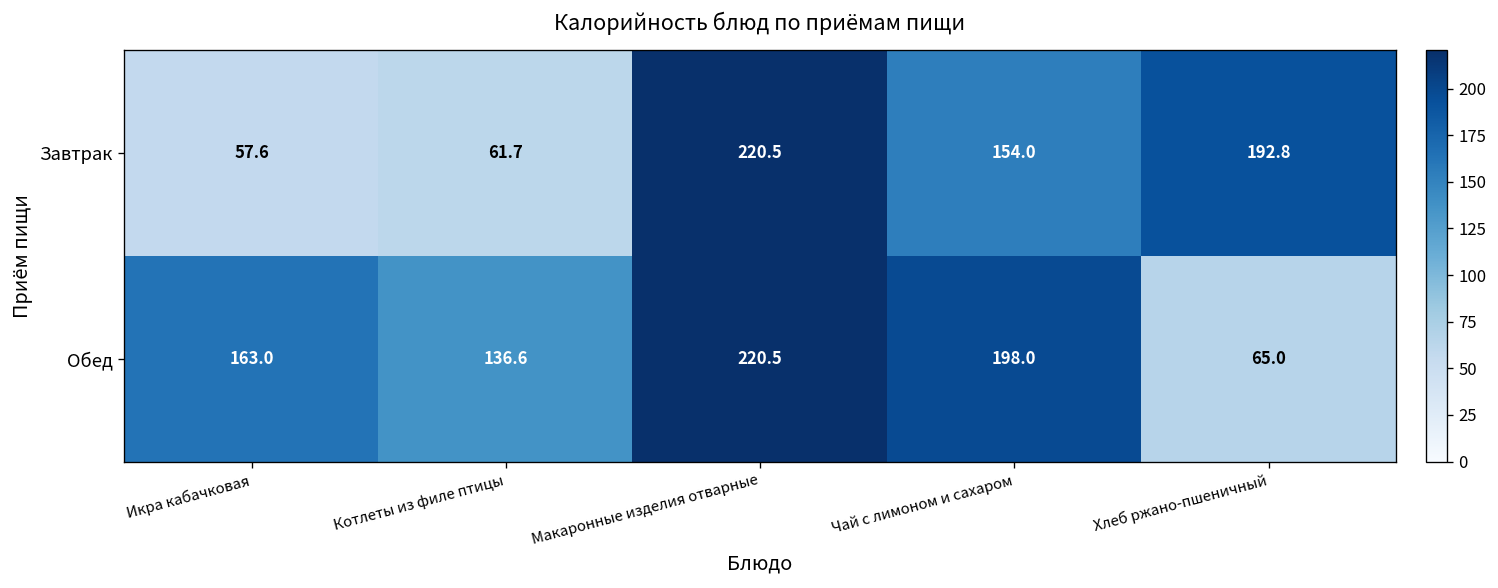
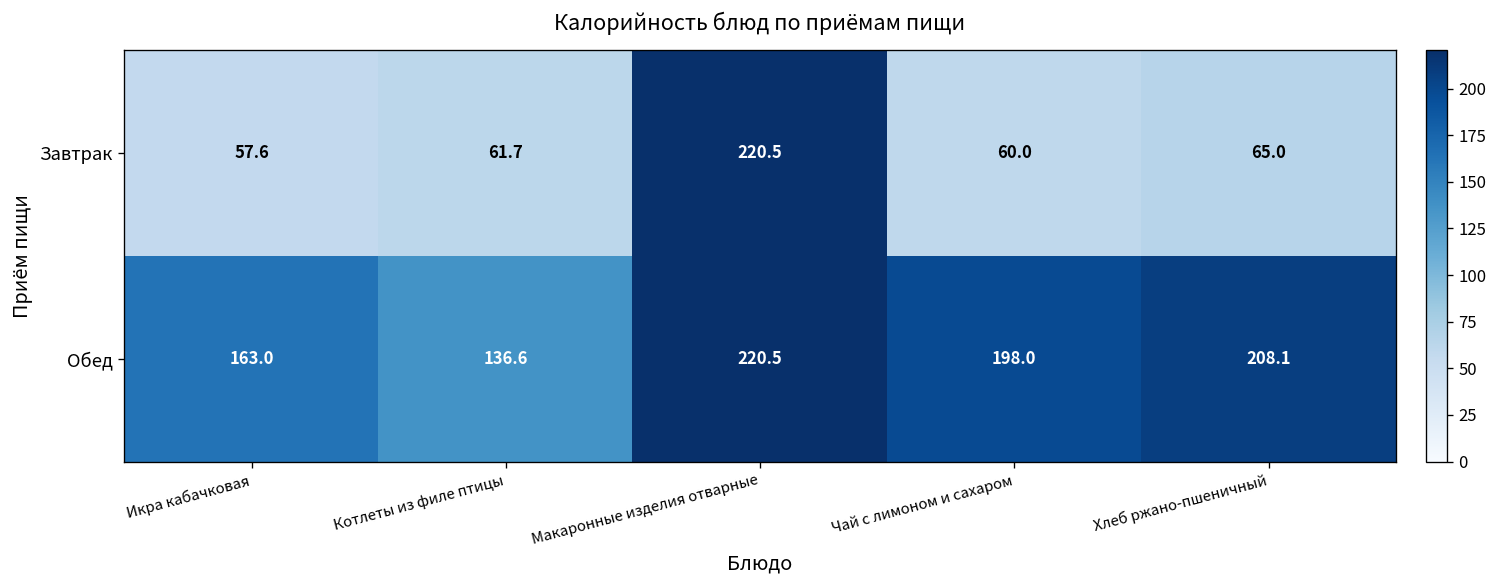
Завтрак, Чай с лимоном и сахаром: 154.0 -> 60.0
Завтрак, Хлеб ржано-пшеничный: 192.8 -> 65.0
Обед, Хлеб ржано-пшеничный: 65.0 -> 208.1
